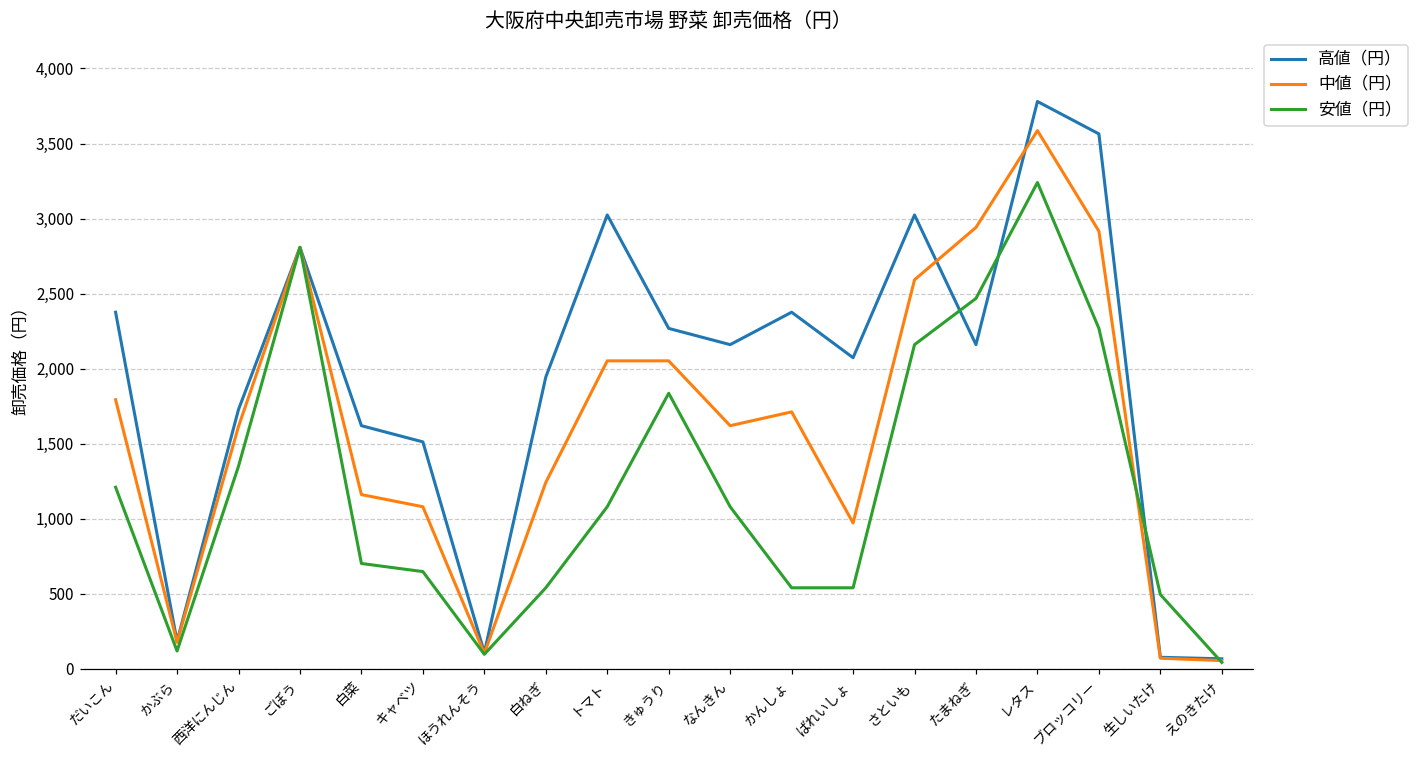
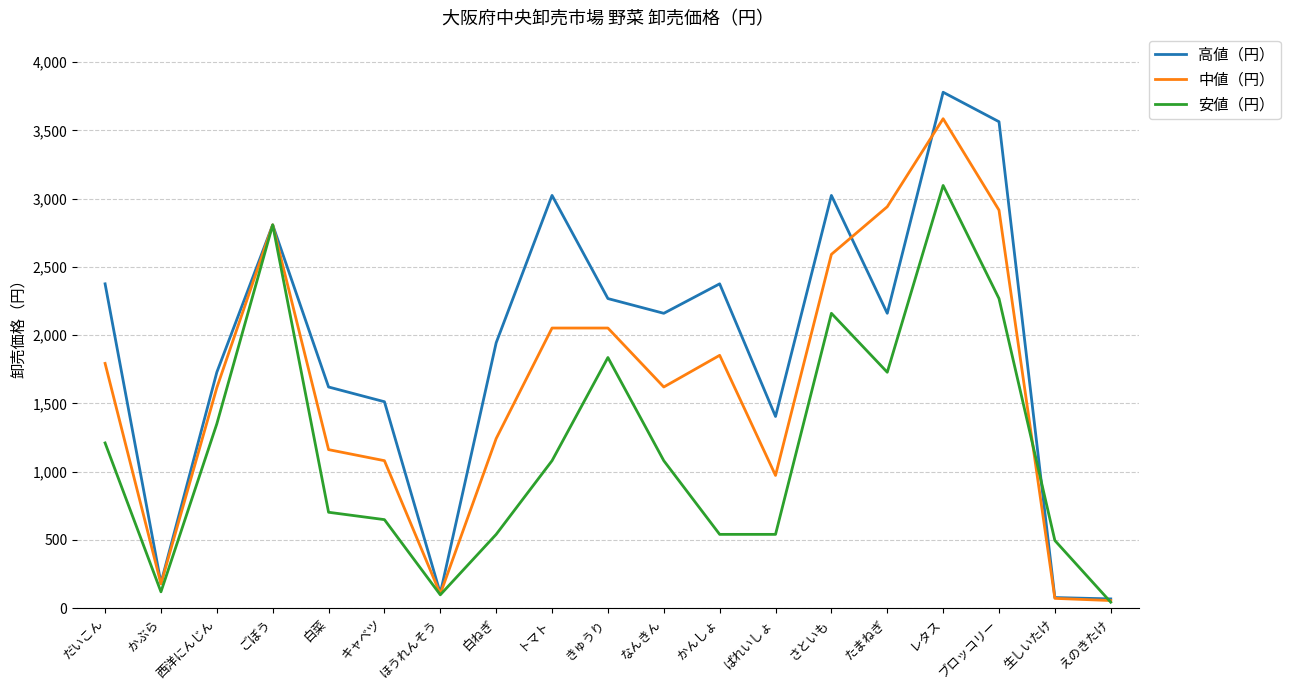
中値（円）, かんしょ: 1,710 -> 1,850
高値（円）, ばれいしょ: 2,070 -> 1,400
安値（円）, たまねぎ: 2,470 -> 1,730
安値（円）, レタス: 3,240 -> 3,100
